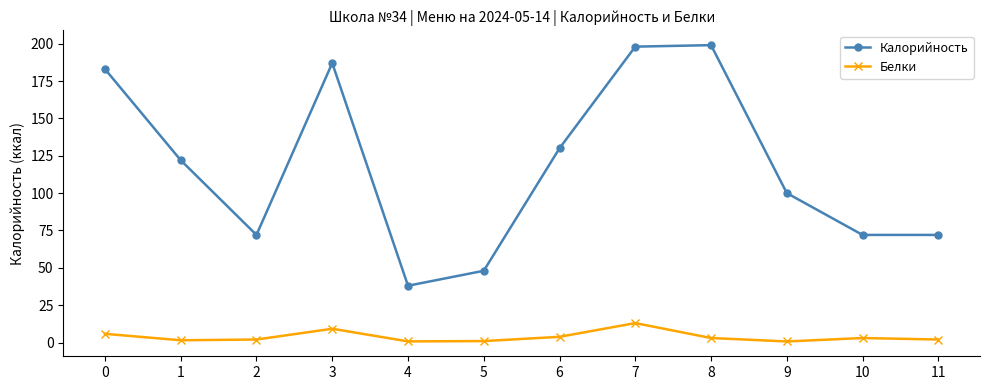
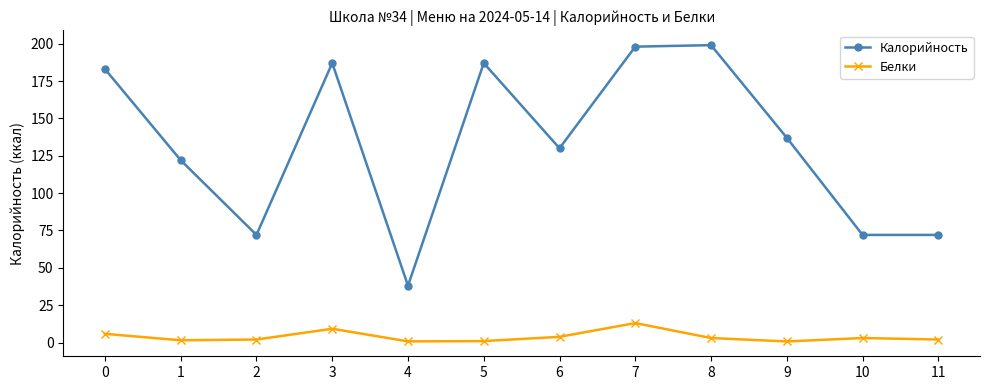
Калорийность, 5: 48 -> 187
Калорийность, 9: 100 -> 137
